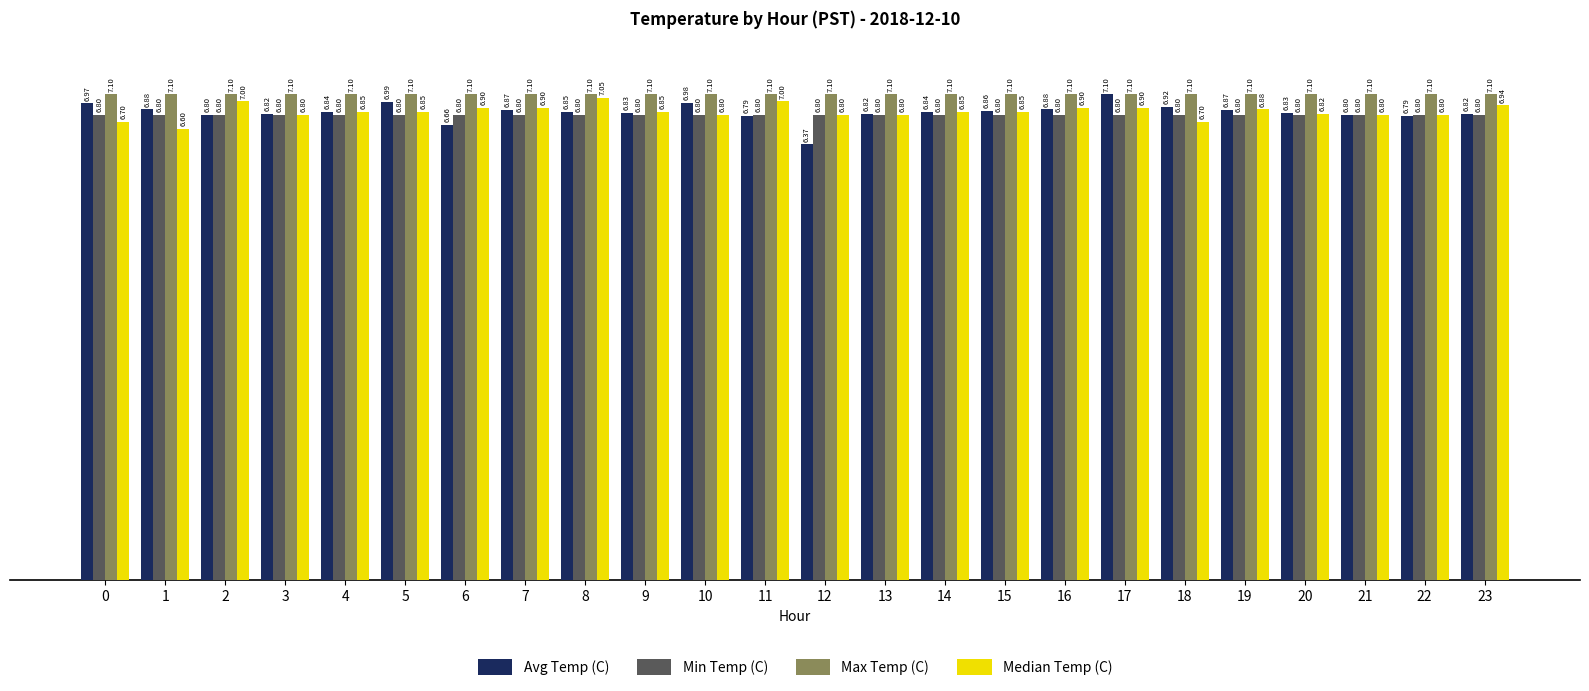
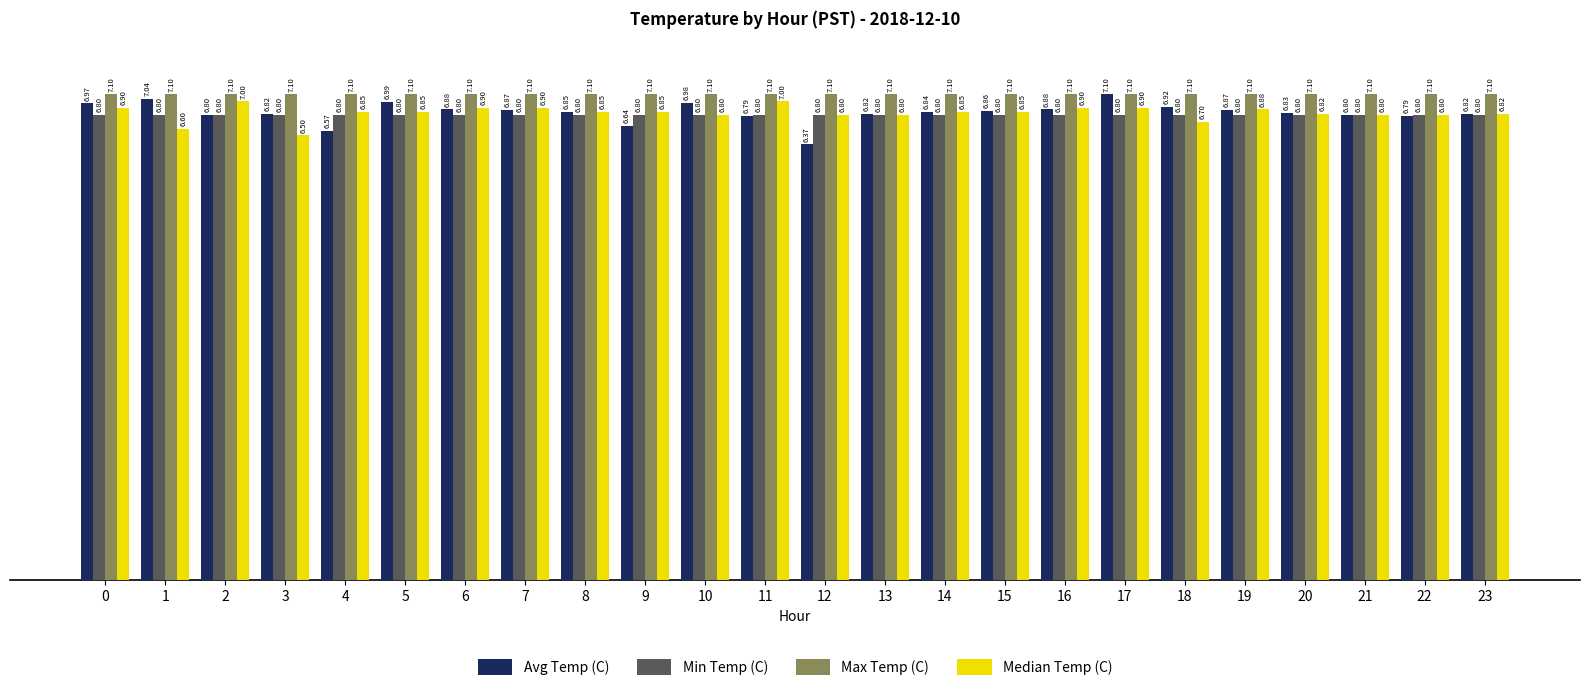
Median Temp (C), 0: 6.70 -> 6.90
Avg Temp (C), 1: 6.88 -> 7.04
Median Temp (C), 3: 6.80 -> 6.50
Avg Temp (C), 4: 6.84 -> 6.57
Avg Temp (C), 6: 6.66 -> 6.88
Median Temp (C), 8: 7.05 -> 6.85
Avg Temp (C), 9: 6.83 -> 6.64
Median Temp (C), 23: 6.94 -> 6.82
